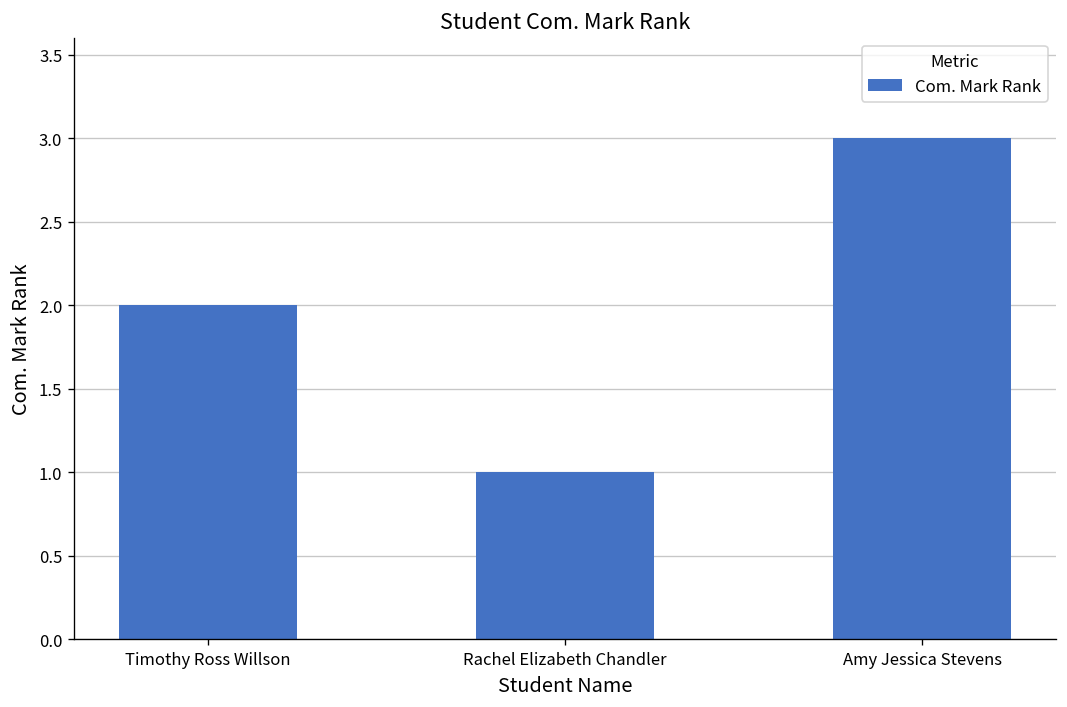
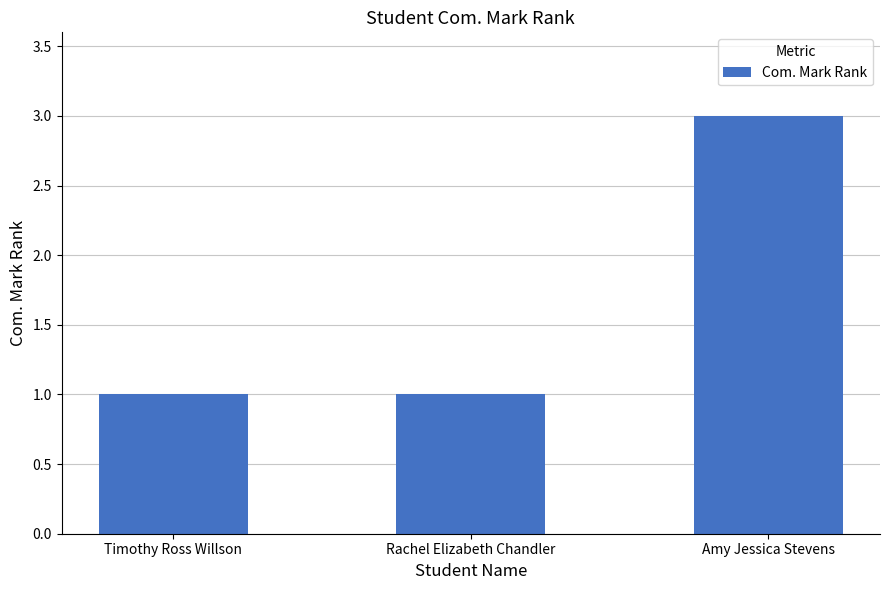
Timothy Ross Willson: 2 -> 1
